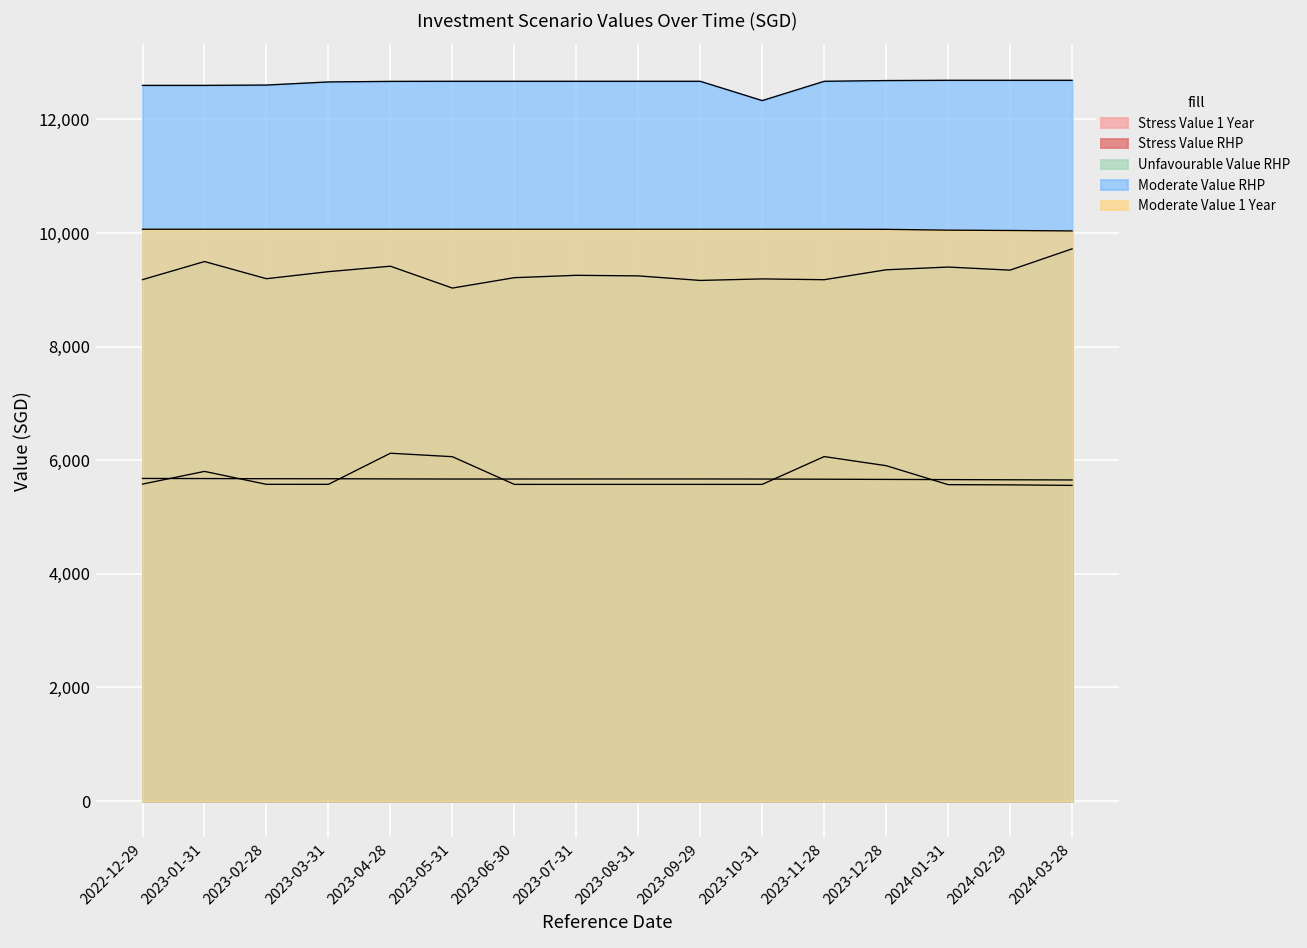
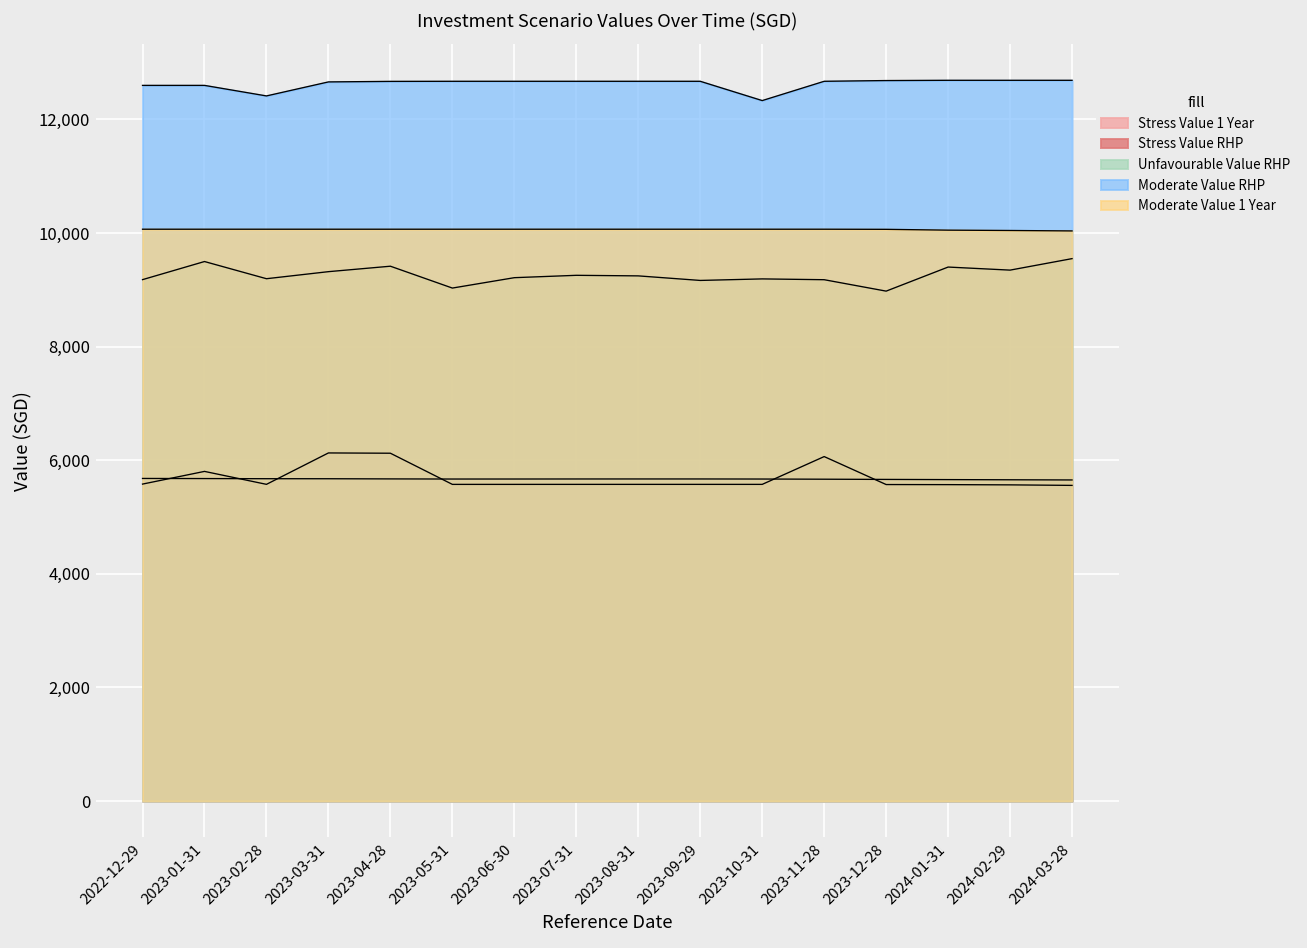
Moderate Value RHP, 2023-02-28: 12,600 -> 12,400
Stress Value RHP, 2023-03-31: 5,600 -> 6,100
Stress Value RHP, 2023-05-31: 6,100 -> 5,600
Stress Value RHP, 2023-12-28: 5,900 -> 5,600
Unfavourable Value RHP, 2023-12-28: 9,400 -> 9,000
Unfavourable Value RHP, 2024-03-28: 9,700 -> 9,500
